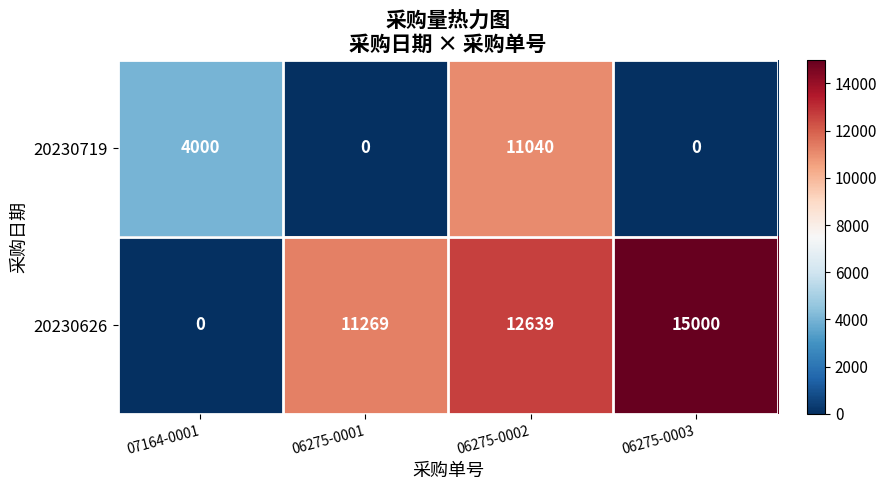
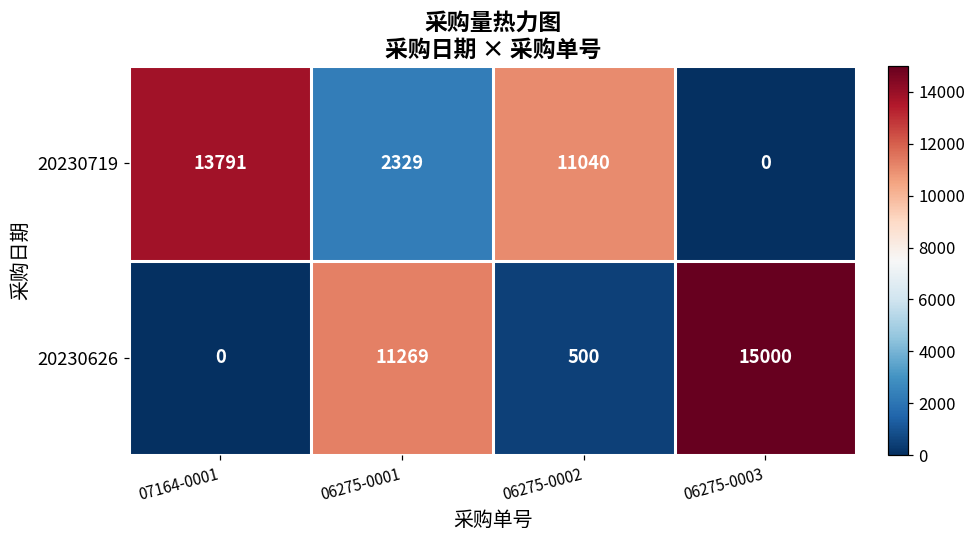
20230719, 07164-0001: 4000 -> 13791
20230719, 06275-0001: 0 -> 2329
20230626, 06275-0002: 12639 -> 500
